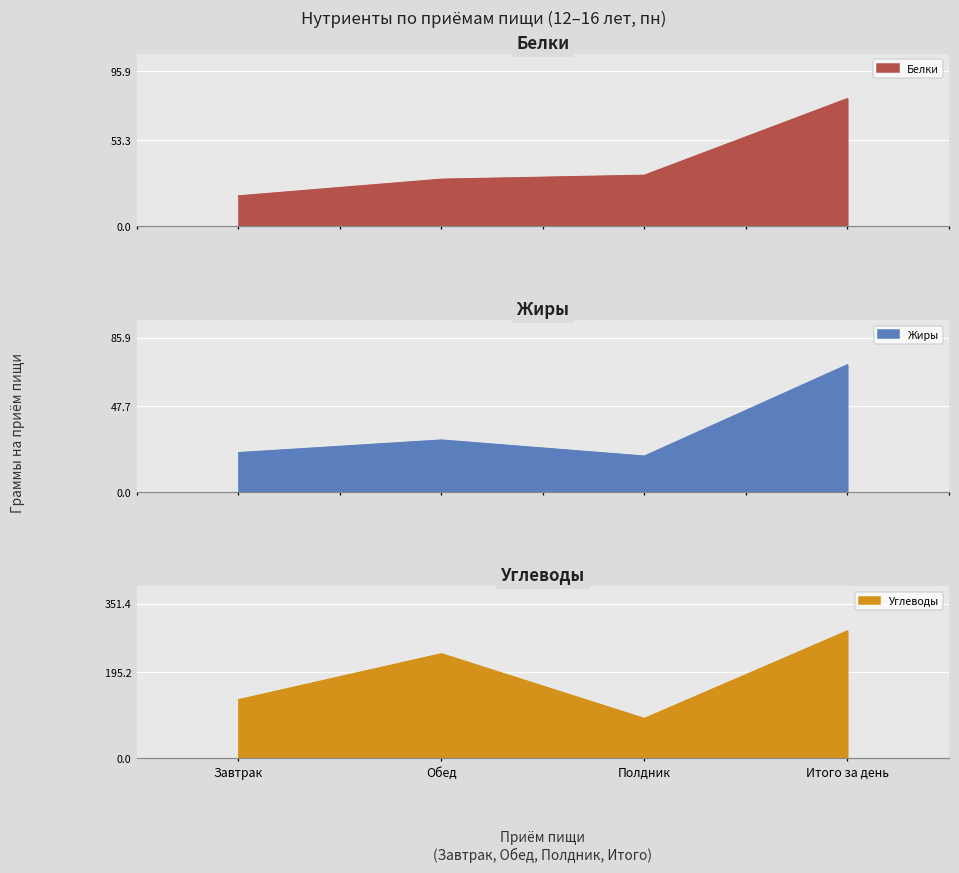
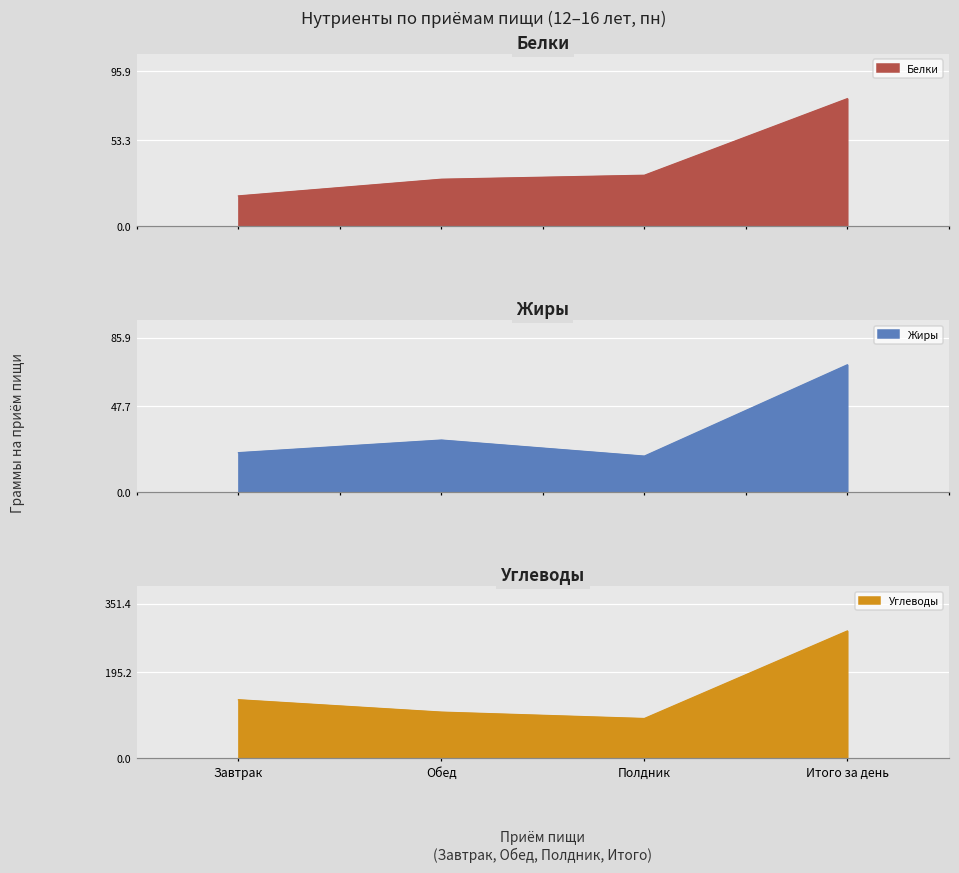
Углеводы, Обед: 240 -> 100
